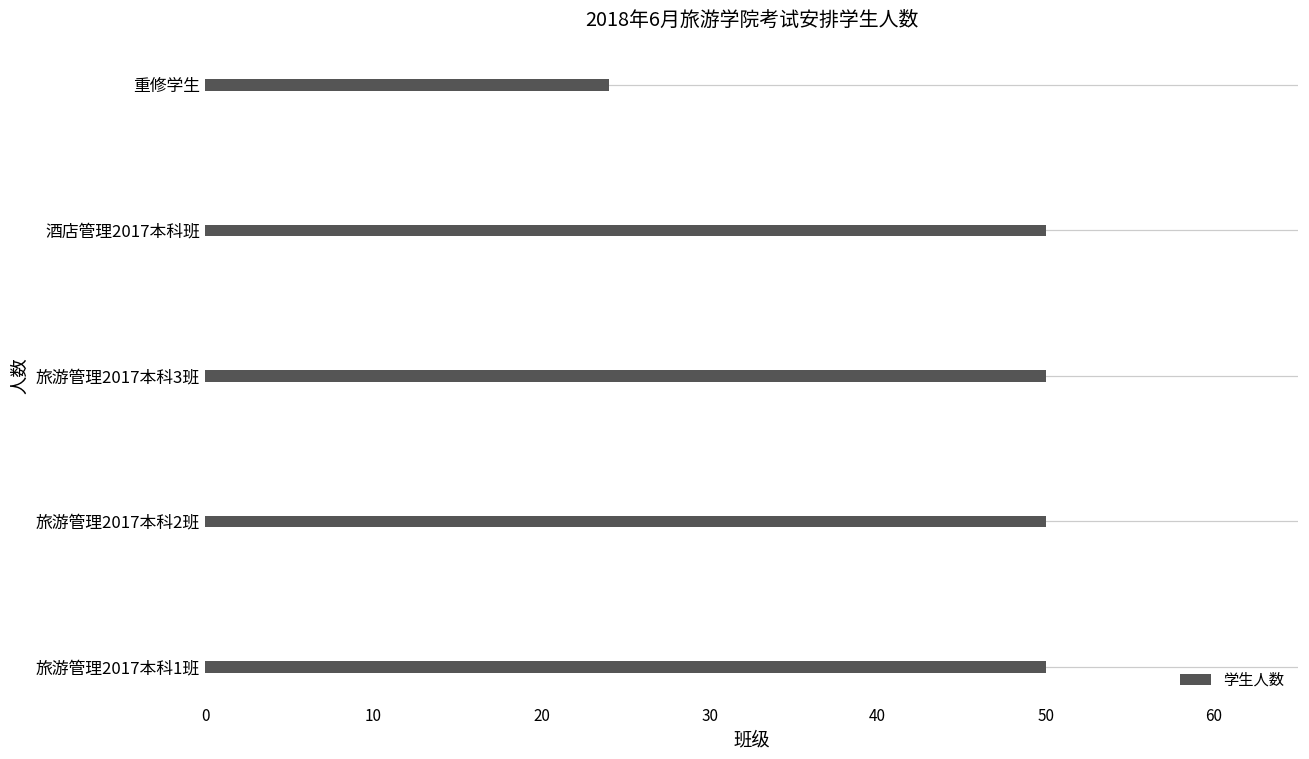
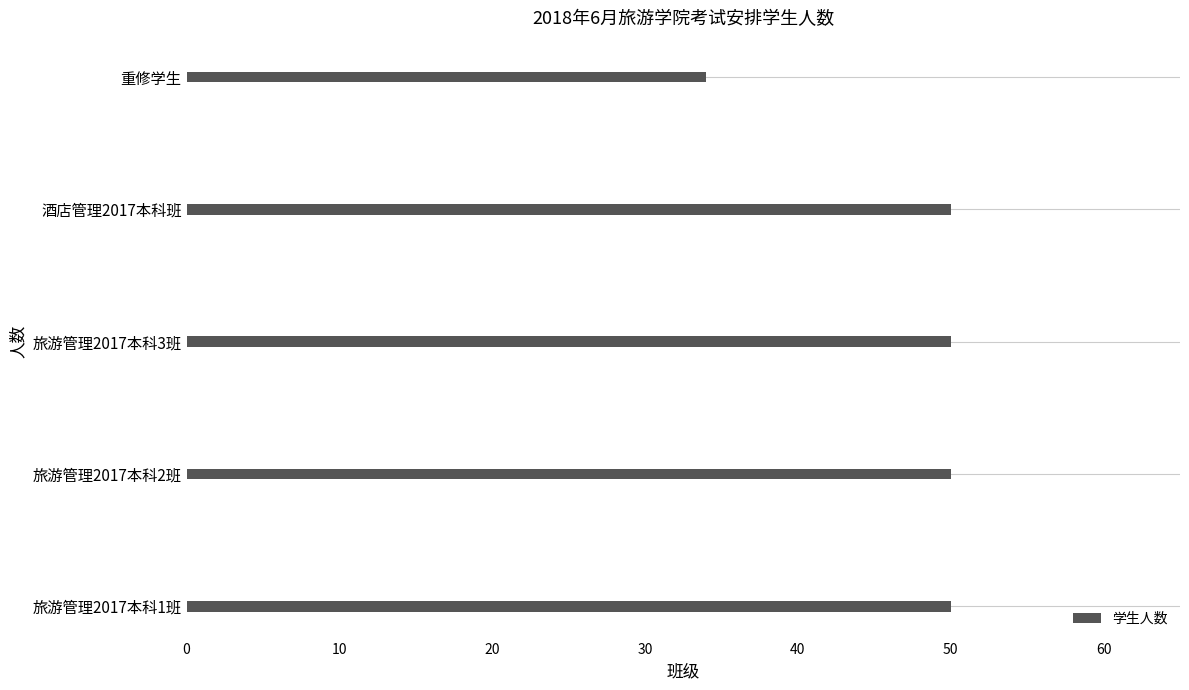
重修学生: 24 -> 34
